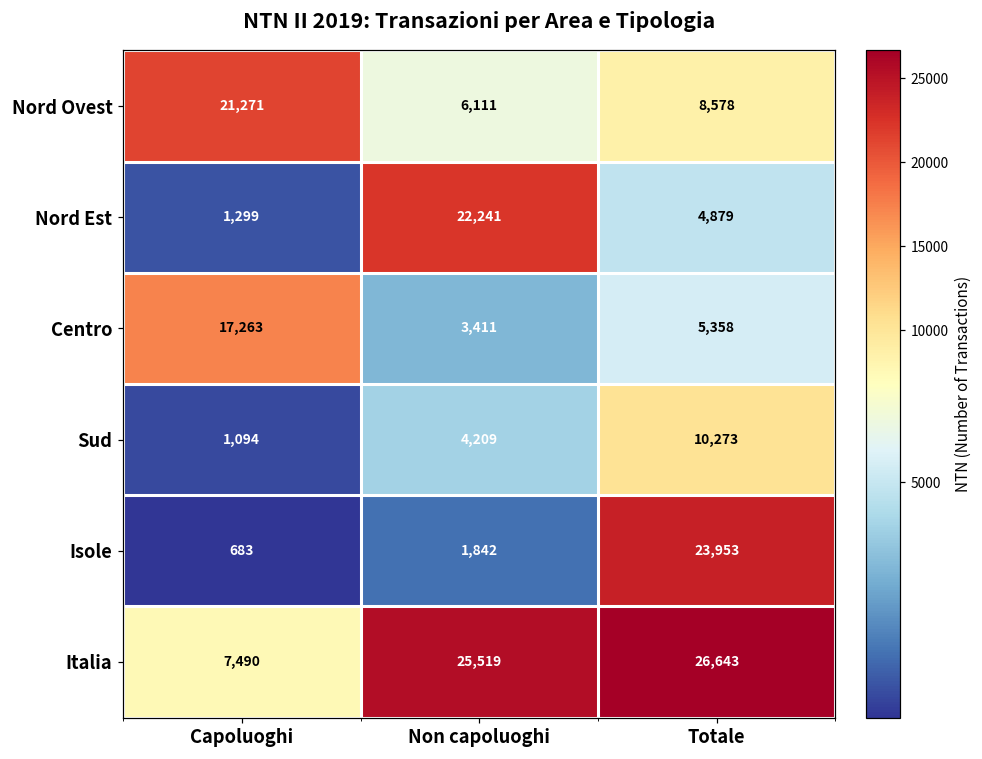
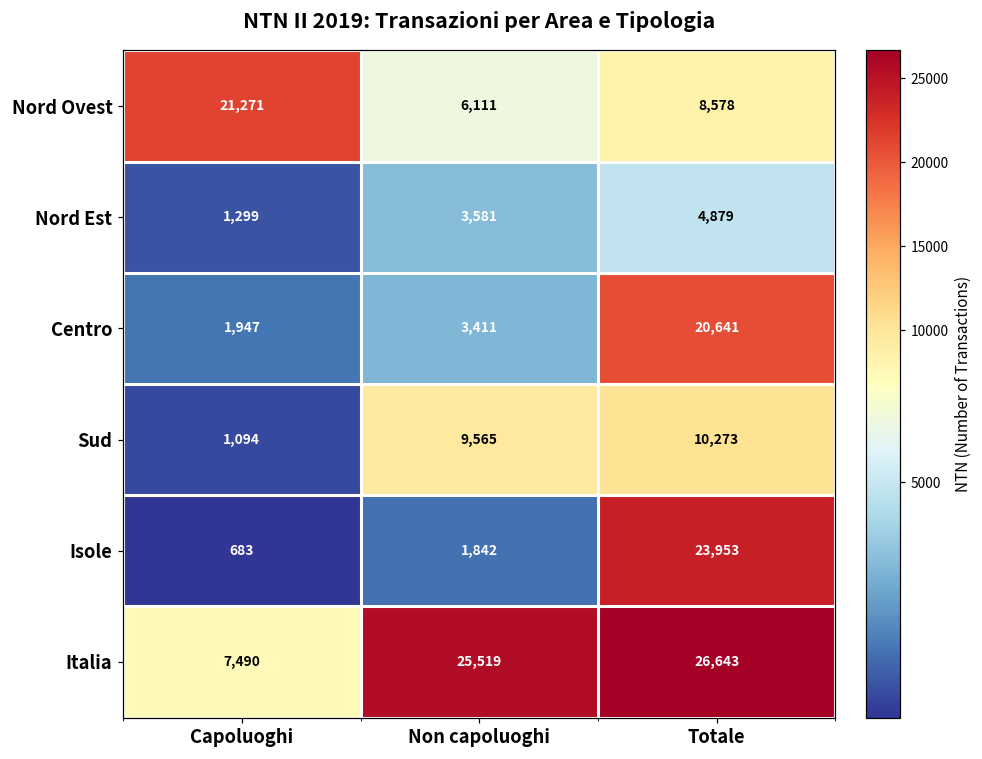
Nord Est, Non capoluoghi: 22,241 -> 3,581
Centro, Capoluoghi: 17,263 -> 1,947
Centro, Totale: 5,358 -> 20,641
Sud, Non capoluoghi: 4,209 -> 9,565
